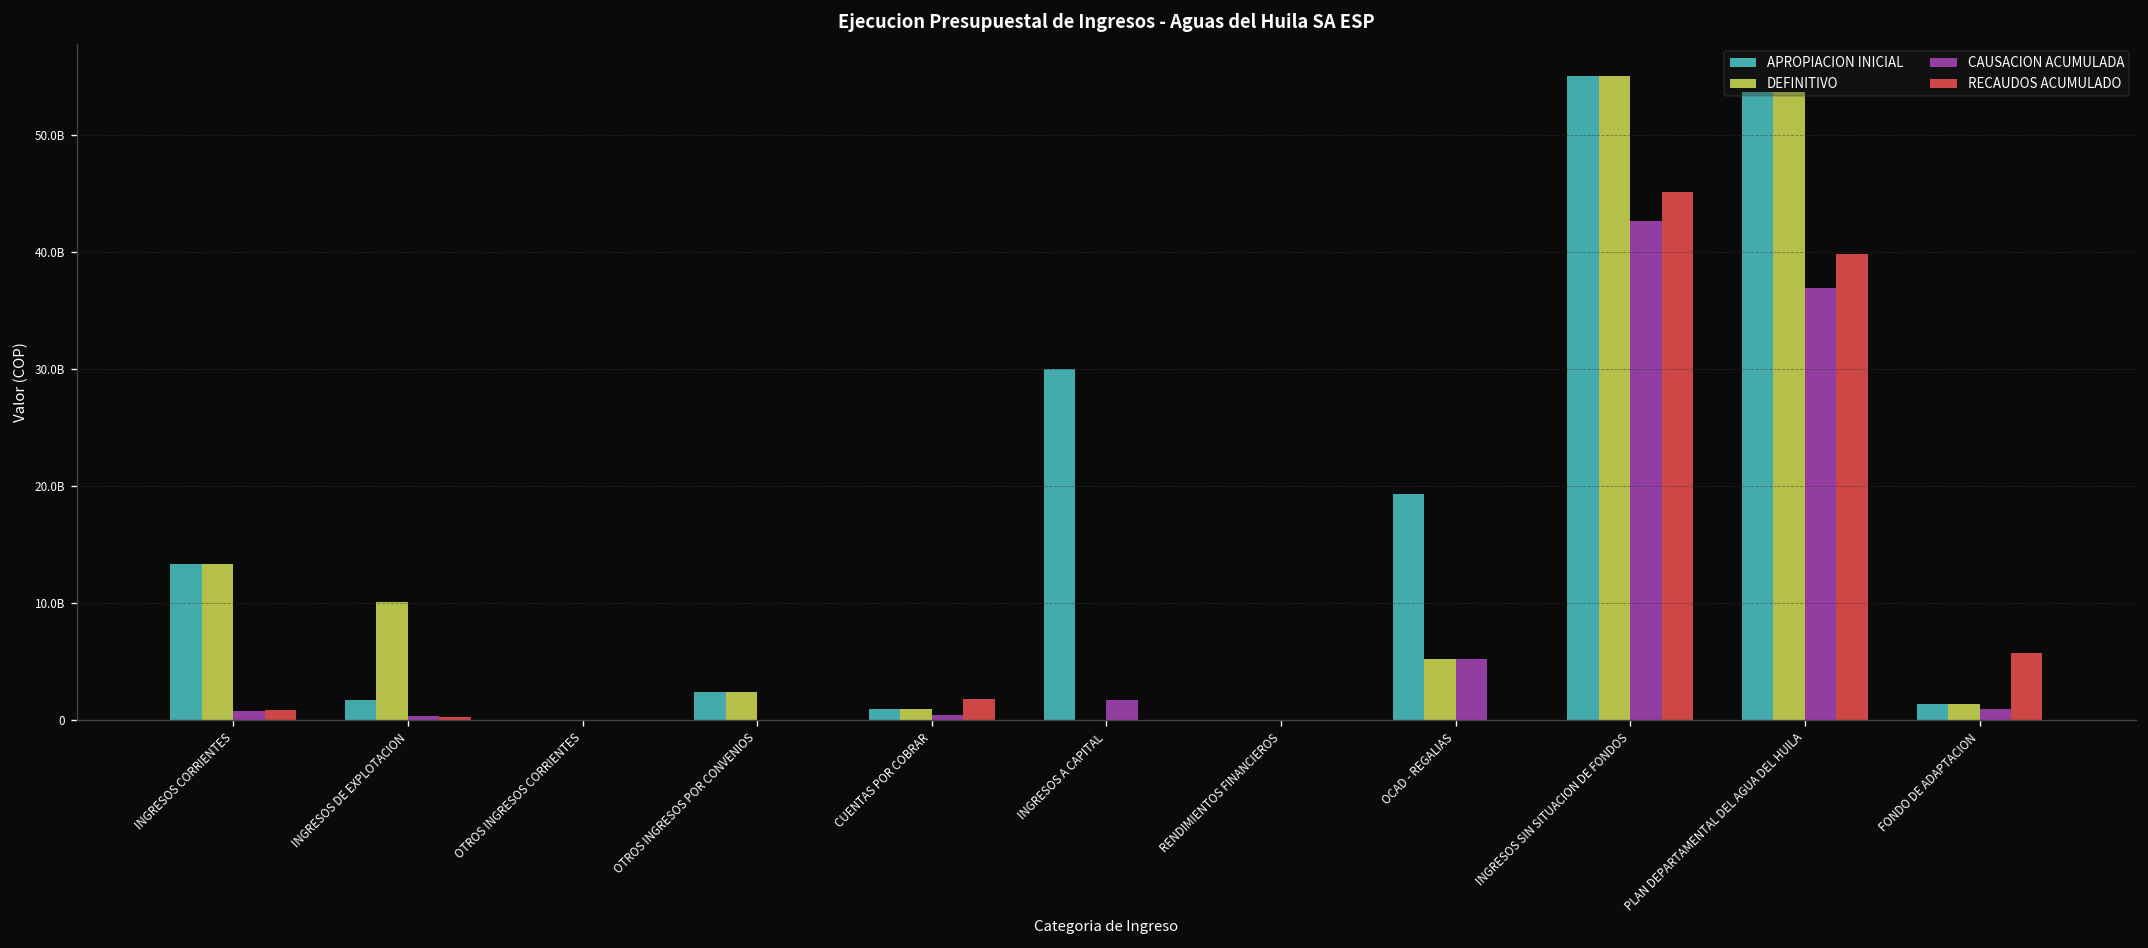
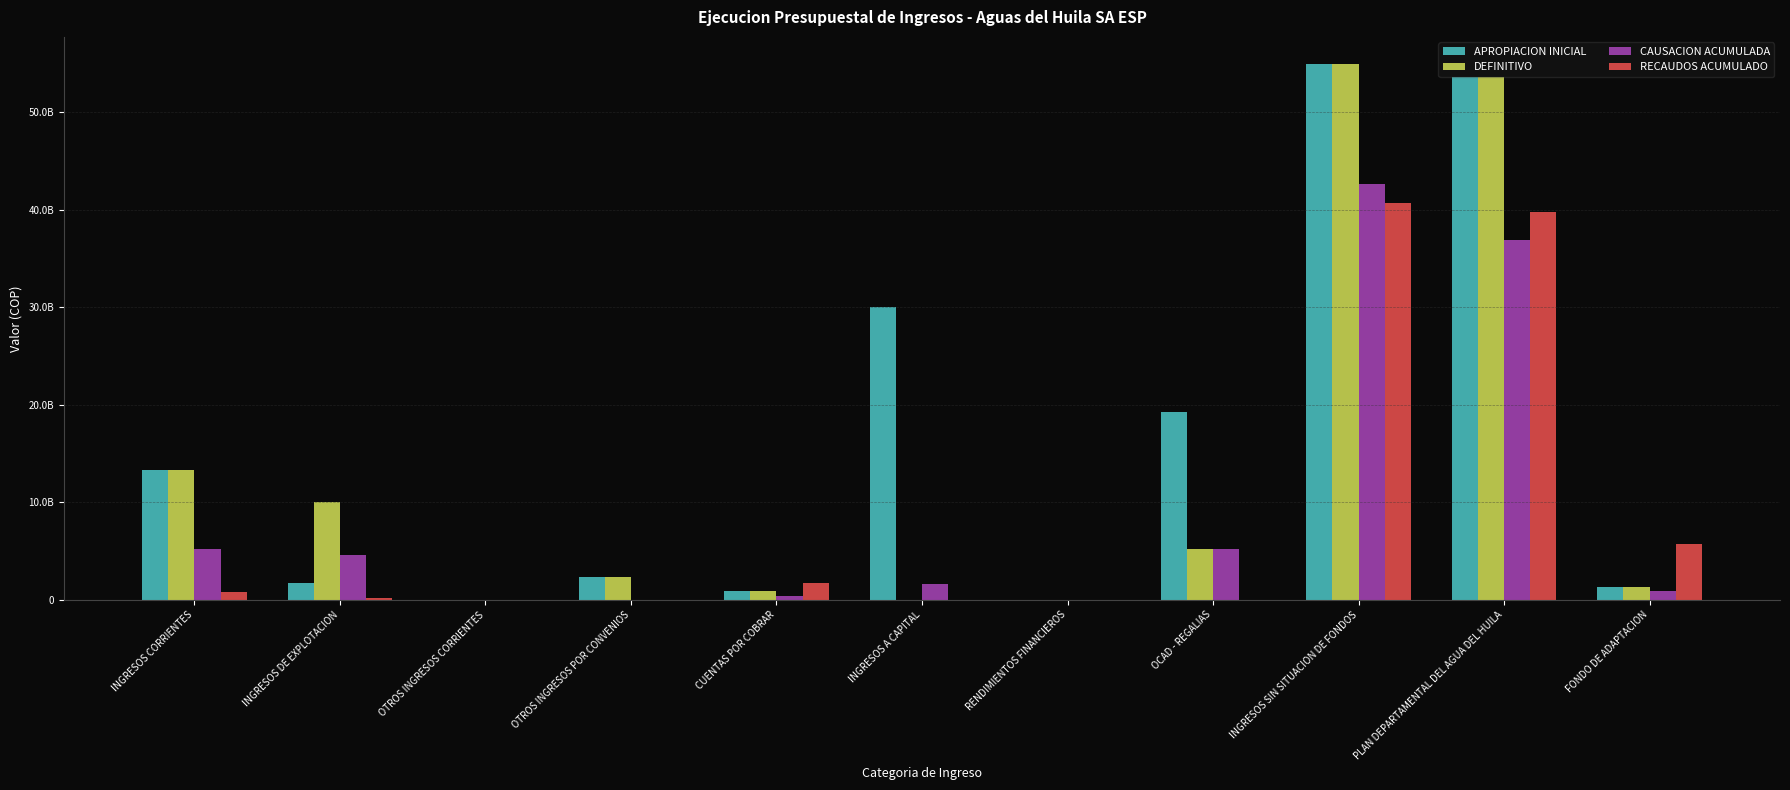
CAUSACION ACUMULADA, INGRESOS CORRIENTES: 1000000000 -> 5000000000
CAUSACION ACUMULADA, INGRESOS DE EXPLOTACION: 0 -> 5000000000
RECAUDOS ACUMULADO, INGRESOS SIN SITUACION DE FONDOS: 45000000000 -> 41000000000
